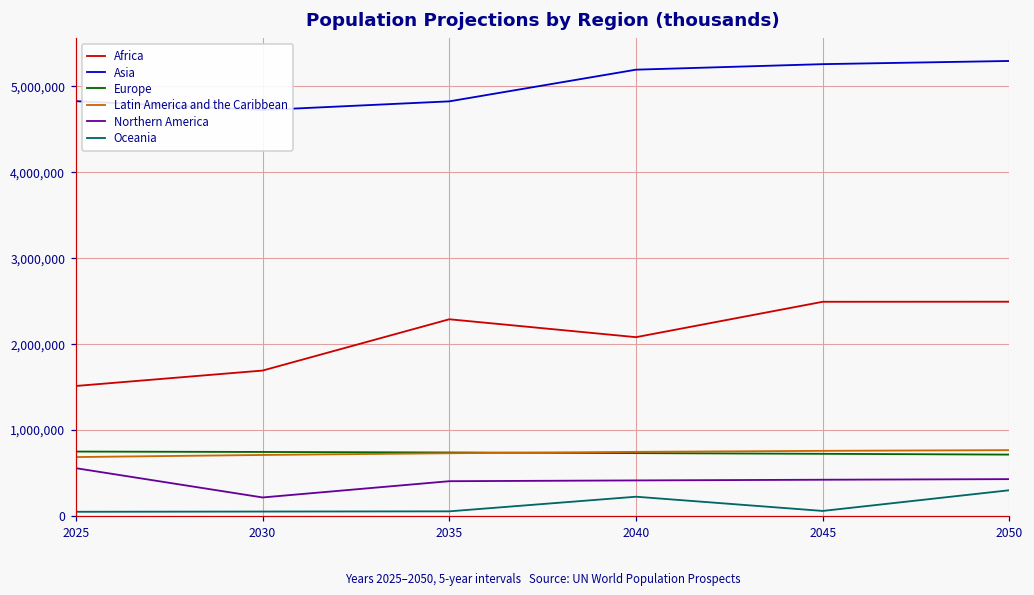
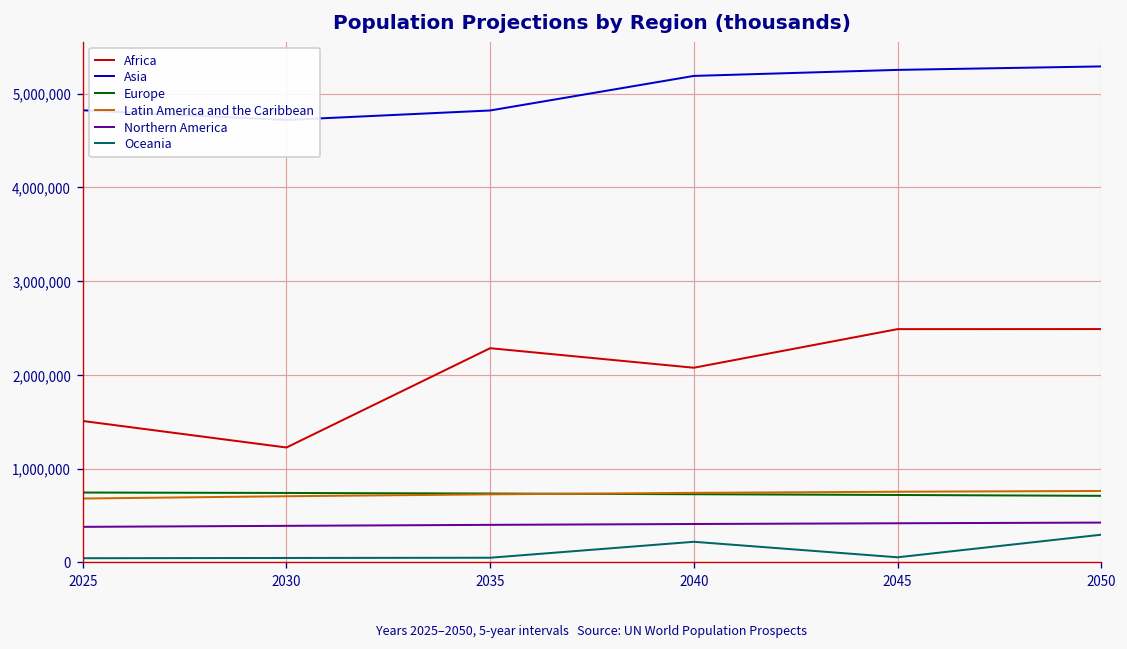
Northern America, 2025: 600,000 -> 400,000
Africa, 2030: 1,700,000 -> 1,200,000
Northern America, 2030: 200,000 -> 400,000
